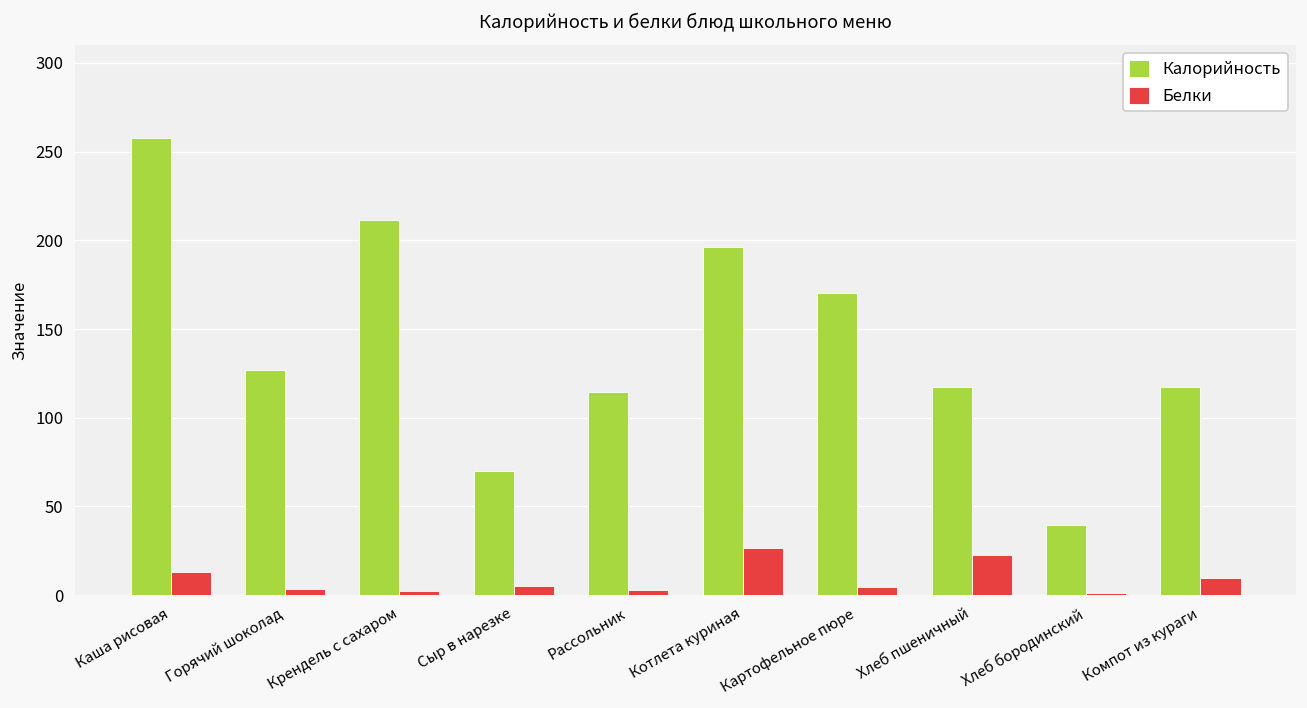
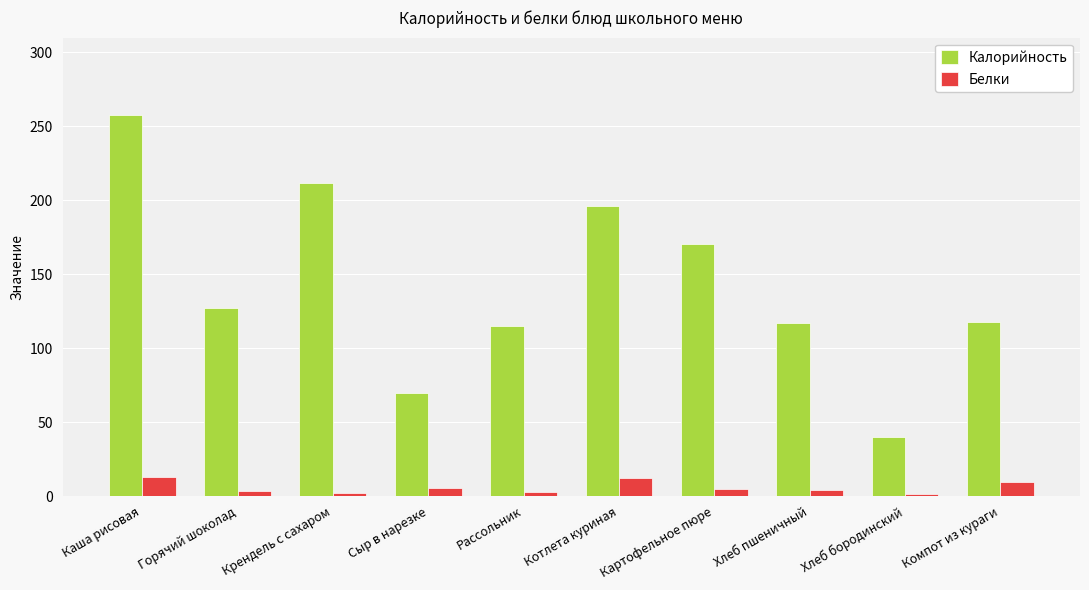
Белки, Котлета куриная: 27 -> 12
Белки, Хлеб пшеничный: 22 -> 4
